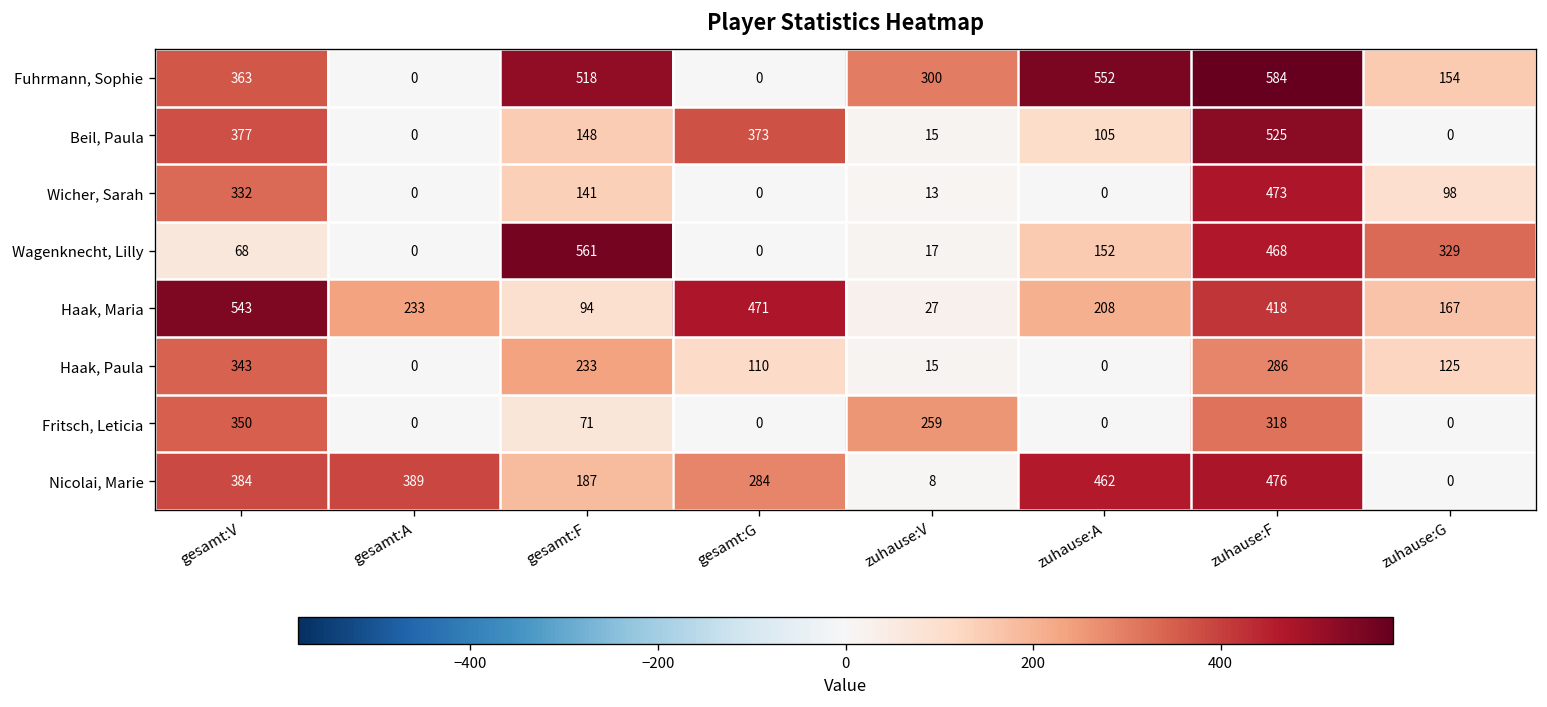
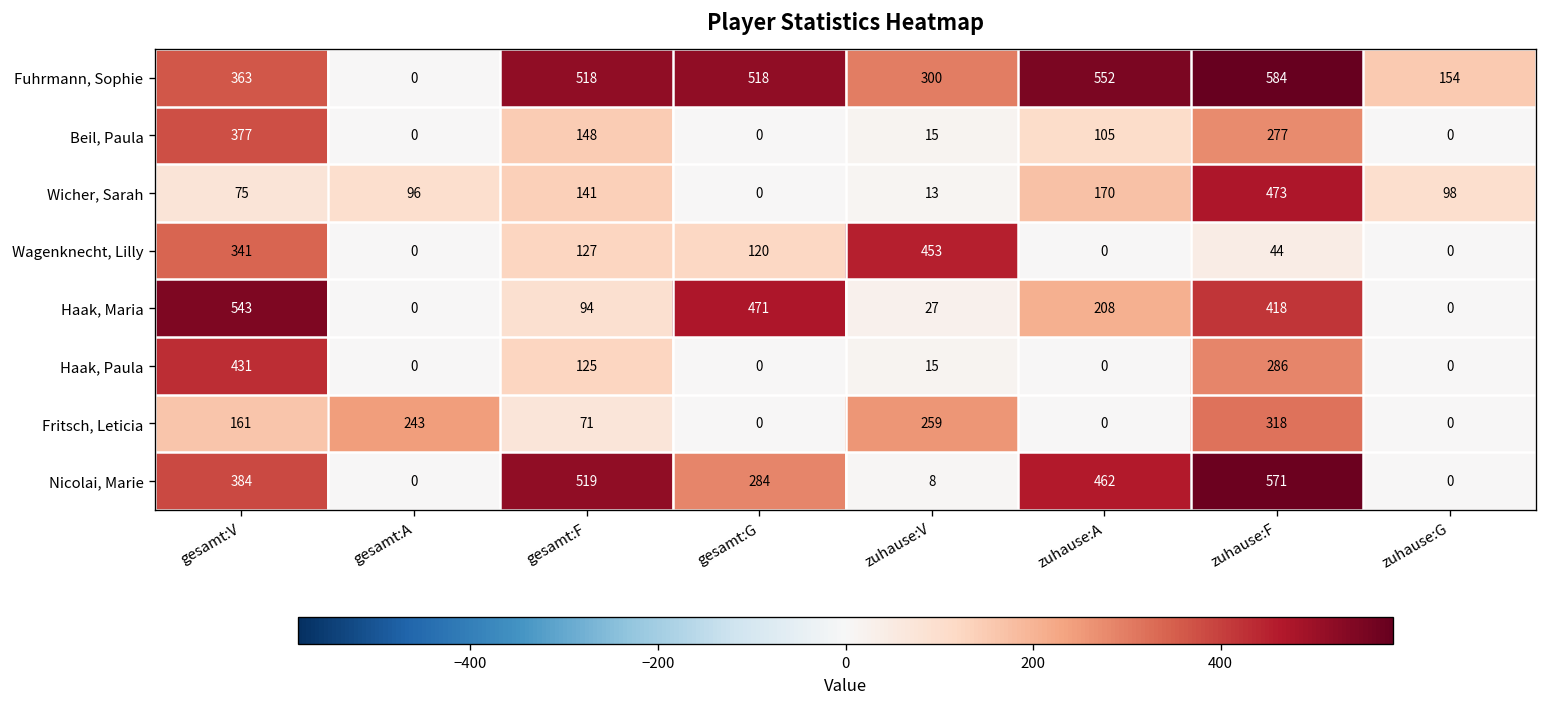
Fuhrmann, Sophie, gesamt:G: 0 -> 518
Beil, Paula, gesamt:G: 373 -> 0
Beil, Paula, zuhause:F: 525 -> 277
Wicher, Sarah, gesamt:V: 332 -> 75
Wicher, Sarah, gesamt:A: 0 -> 96
Wicher, Sarah, zuhause:A: 0 -> 170
Wagenknecht, Lilly, gesamt:V: 68 -> 341
Wagenknecht, Lilly, gesamt:F: 561 -> 127
Wagenknecht, Lilly, gesamt:G: 0 -> 120
Wagenknecht, Lilly, zuhause:V: 17 -> 453
Wagenknecht, Lilly, zuhause:A: 152 -> 0
Wagenknecht, Lilly, zuhause:F: 468 -> 44
Wagenknecht, Lilly, zuhause:G: 329 -> 0
Haak, Maria, gesamt:A: 233 -> 0
Haak, Maria, zuhause:G: 167 -> 0
Haak, Paula, gesamt:V: 343 -> 431
Haak, Paula, gesamt:F: 233 -> 125
Haak, Paula, gesamt:G: 110 -> 0
Haak, Paula, zuhause:G: 125 -> 0
Fritsch, Leticia, gesamt:V: 350 -> 161
Fritsch, Leticia, gesamt:A: 0 -> 243
Nicolai, Marie, gesamt:A: 389 -> 0
Nicolai, Marie, gesamt:F: 187 -> 519
Nicolai, Marie, zuhause:F: 476 -> 571
